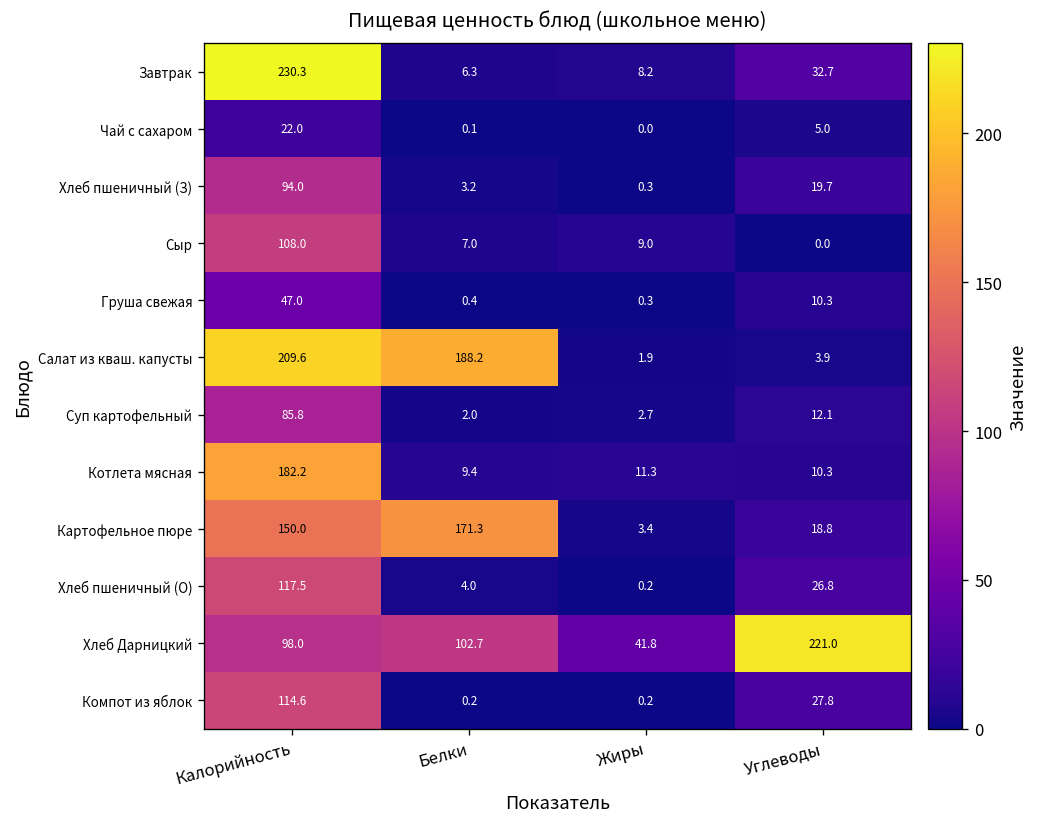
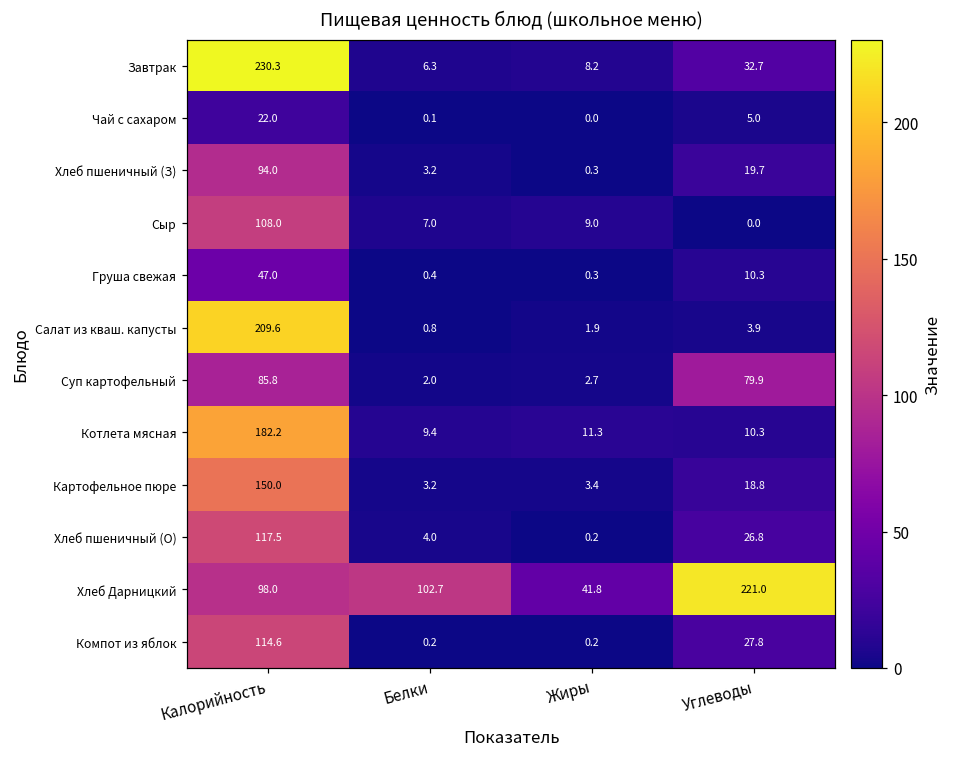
Салат из кваш. капусты, Белки: 188.2 -> 0.8
Суп картофельный, Углеводы: 12.1 -> 79.9
Картофельное пюре, Белки: 171.3 -> 3.2
